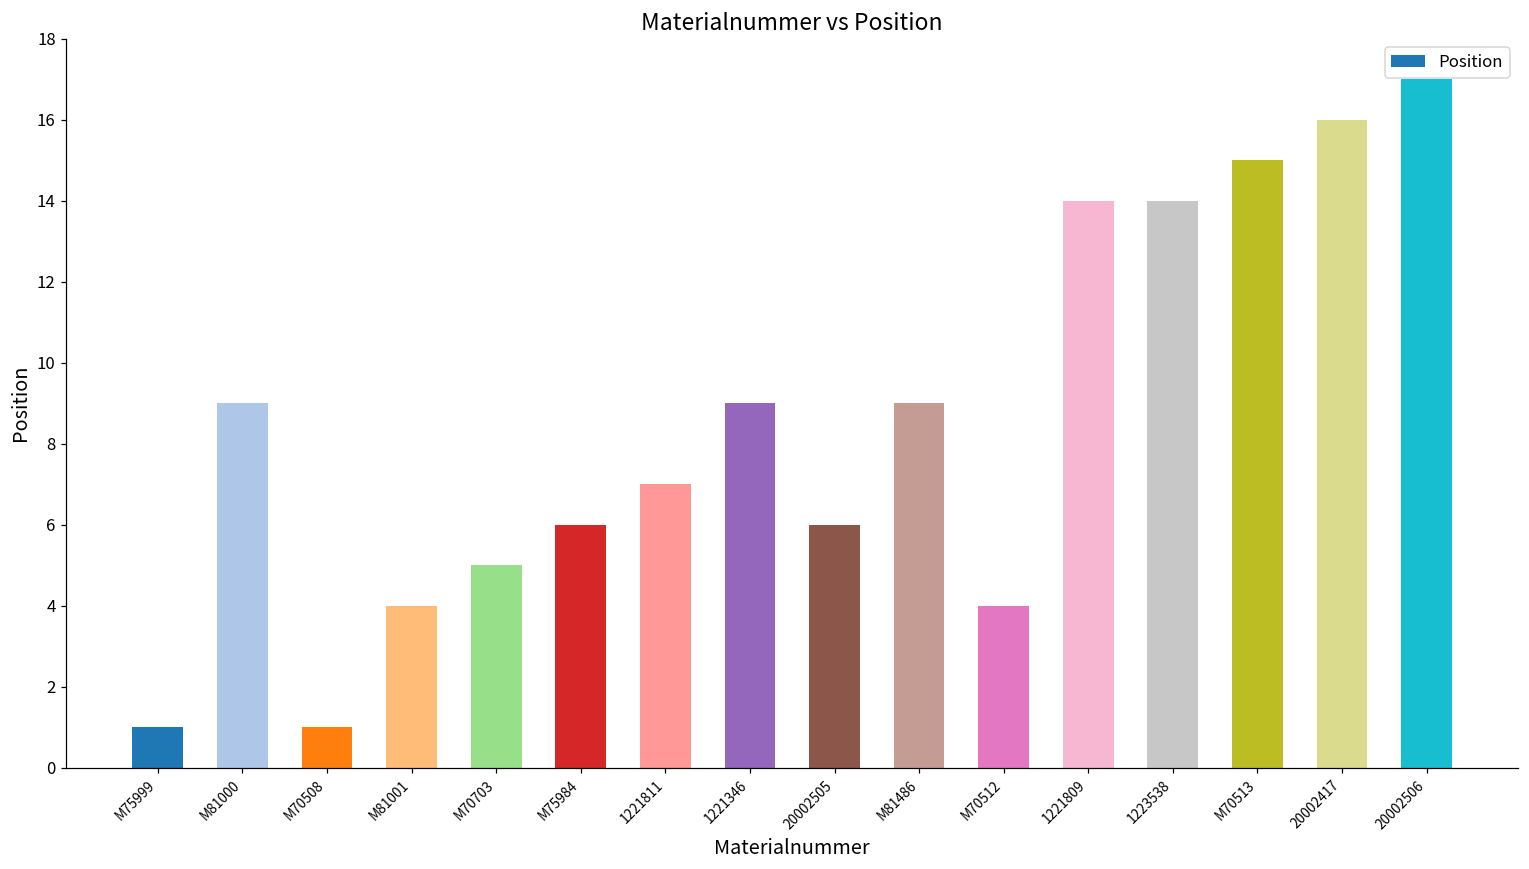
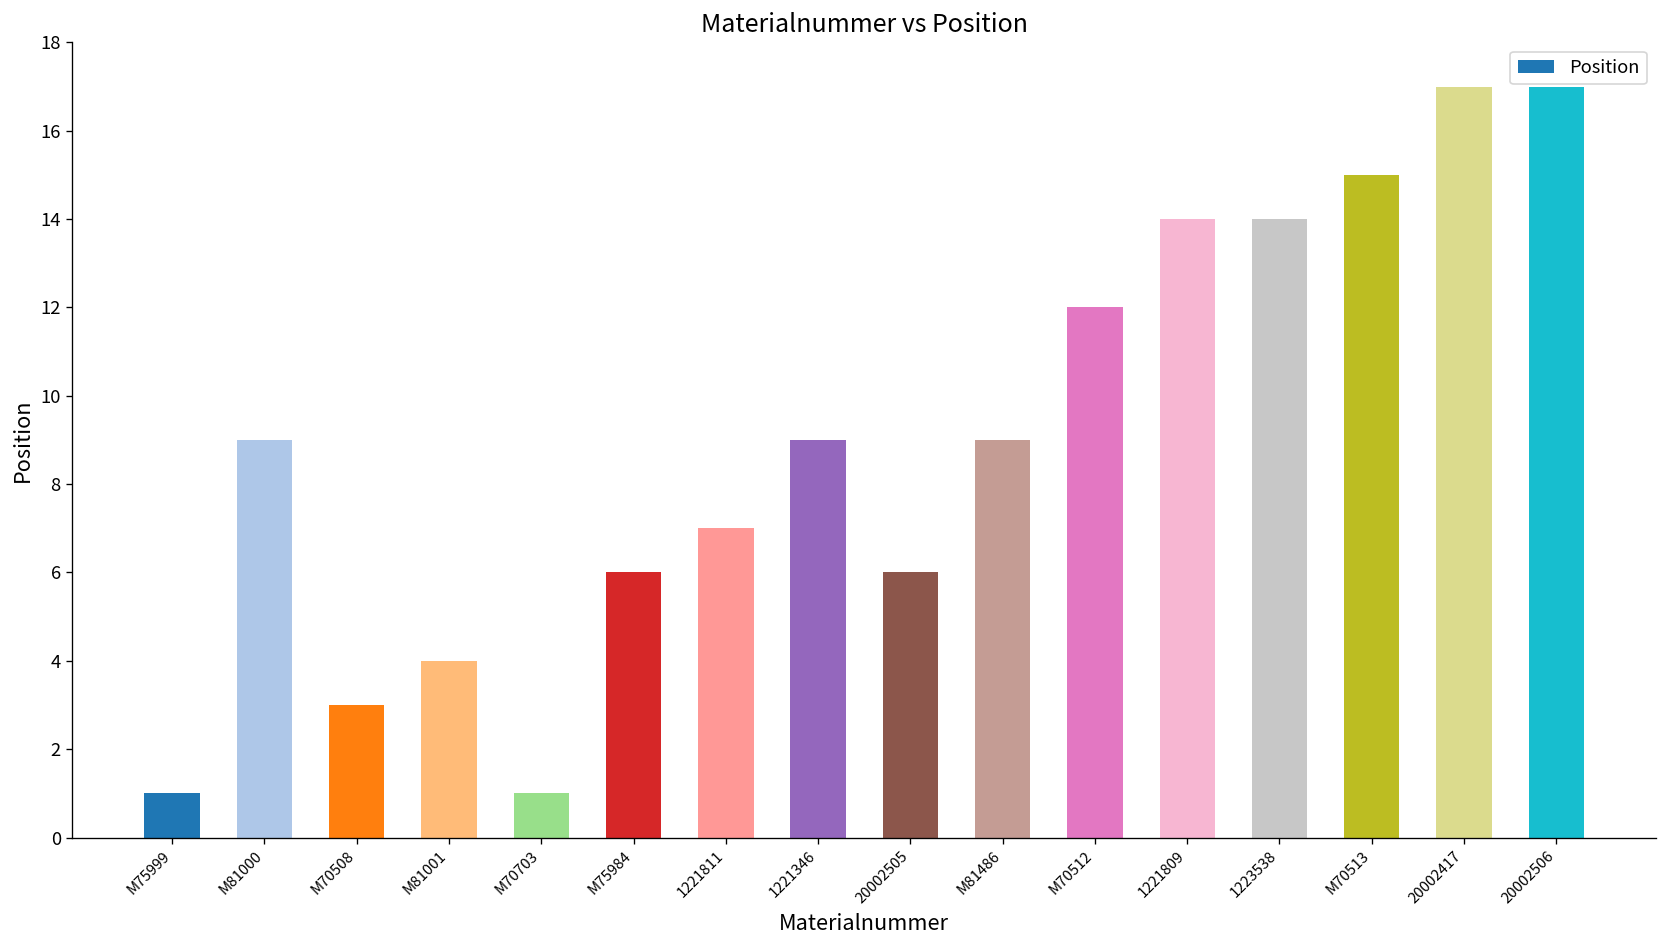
M70508: 1 -> 3
M70703: 5 -> 1
M70512: 4 -> 12
20002417: 16 -> 17
